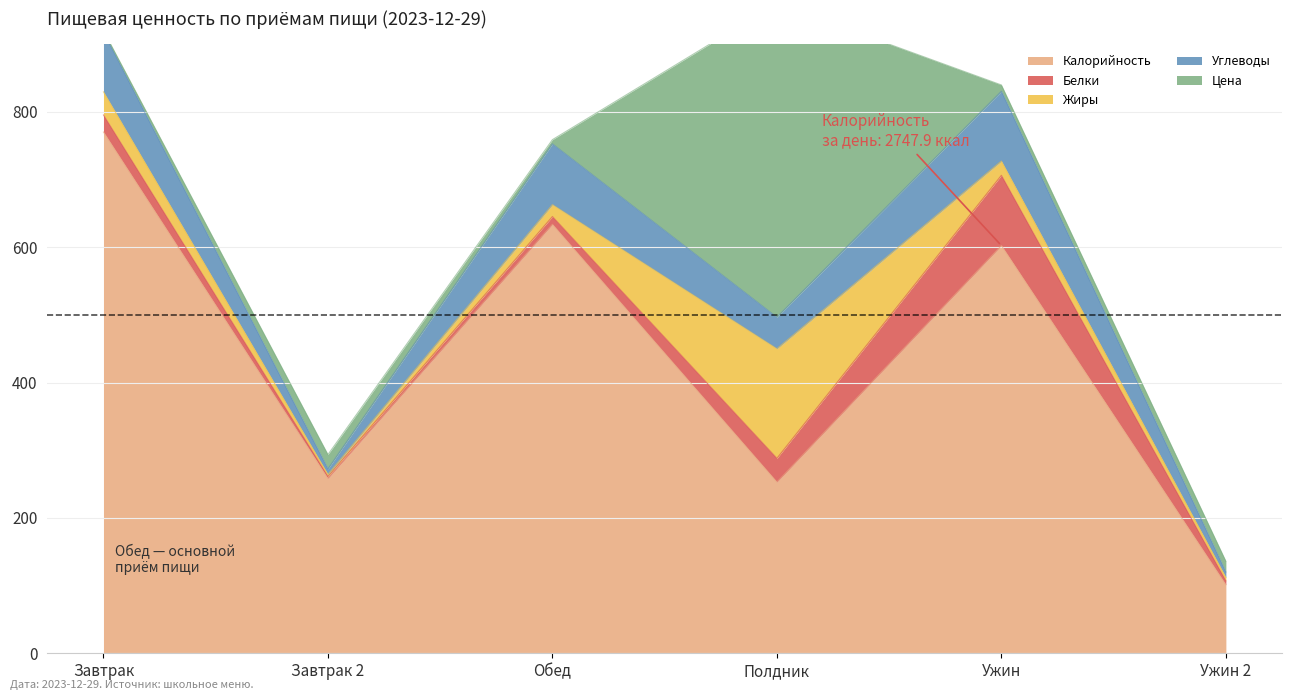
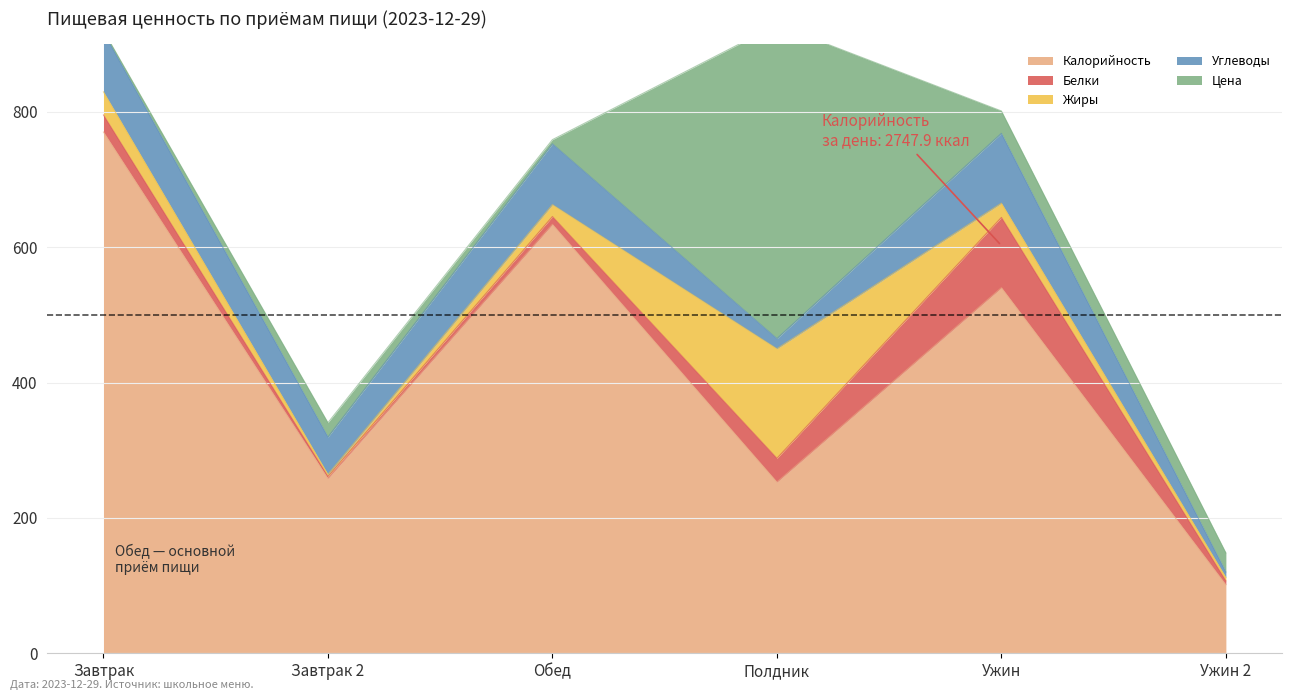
Углеводы, Завтрак 2: 10 -> 60
Углеводы, Полдник: 50 -> 20
Калорийность, Ужин: 600 -> 540
Цена, Ужин: 10 -> 30
Цена, Ужин 2: 20 -> 30
